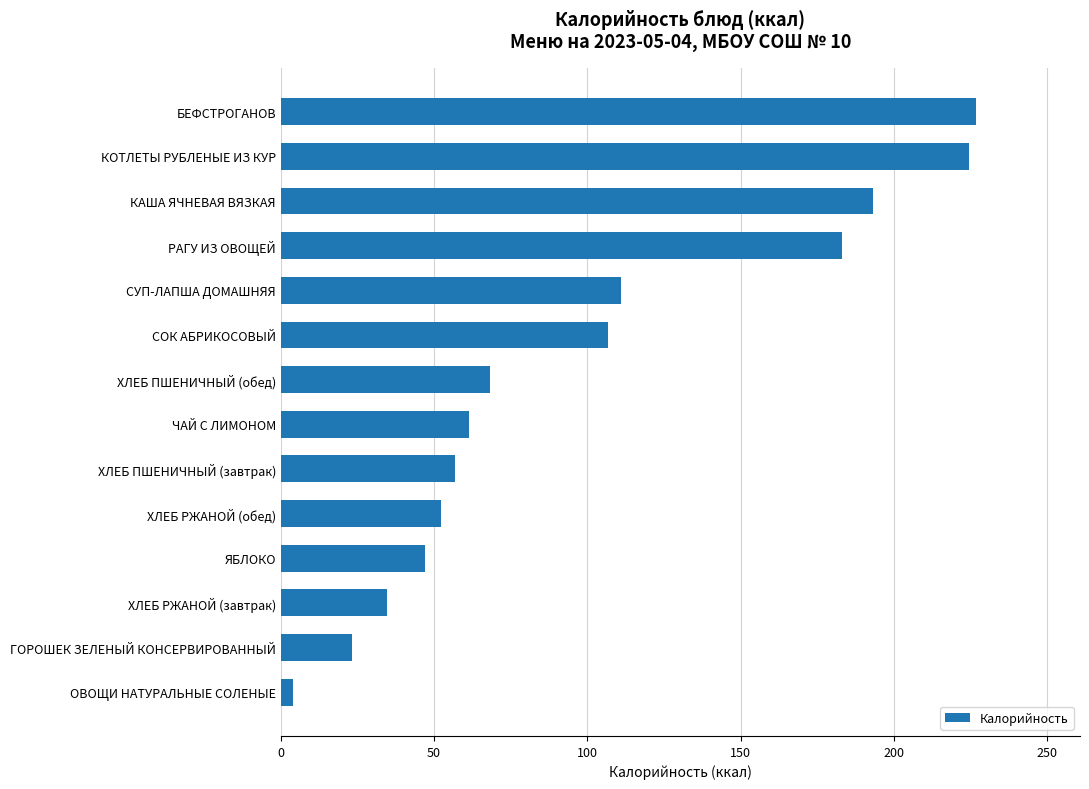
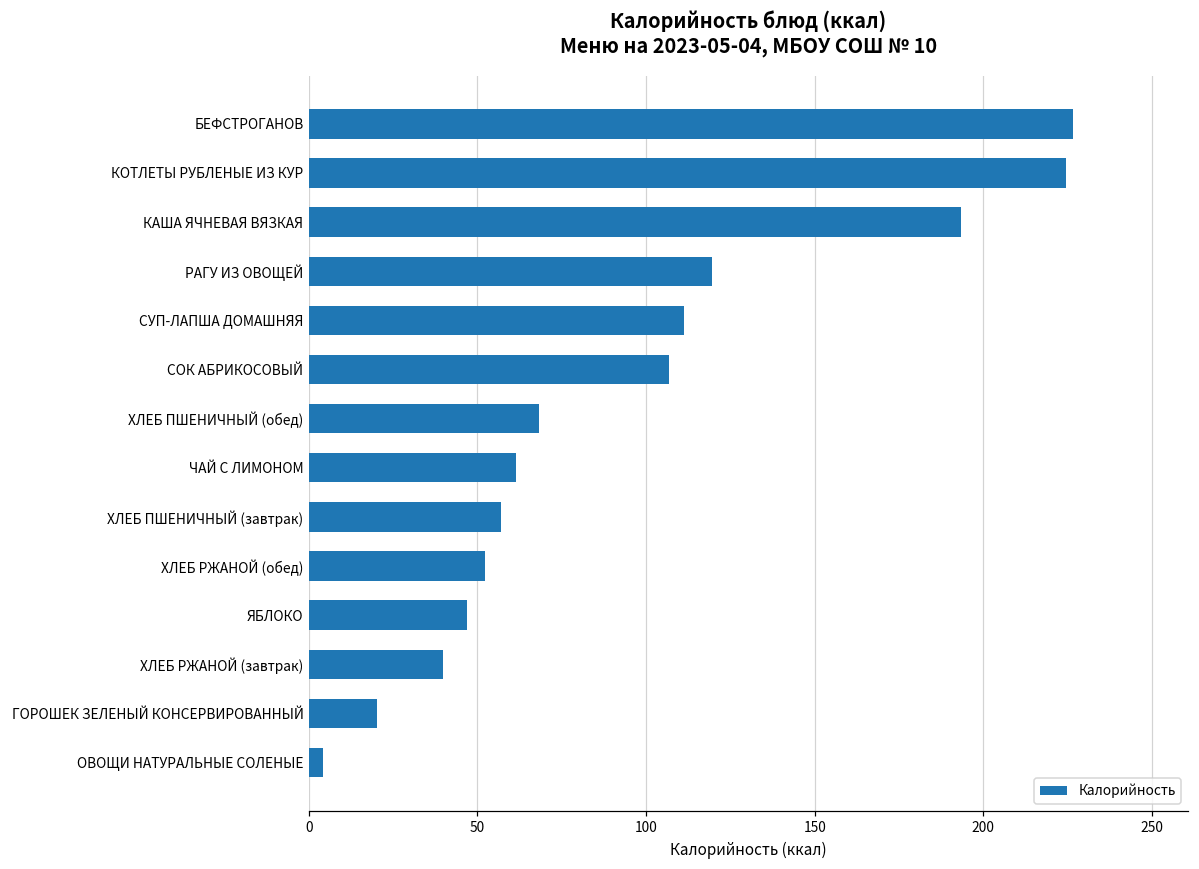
РАГУ ИЗ ОВОЩЕЙ: 183 -> 120
ХЛЕБ РЖАНОЙ (завтрак): 35 -> 40
ГОРОШЕК ЗЕЛЕНЫЙ КОНСЕРВИРОВАННЫЙ: 23 -> 20
